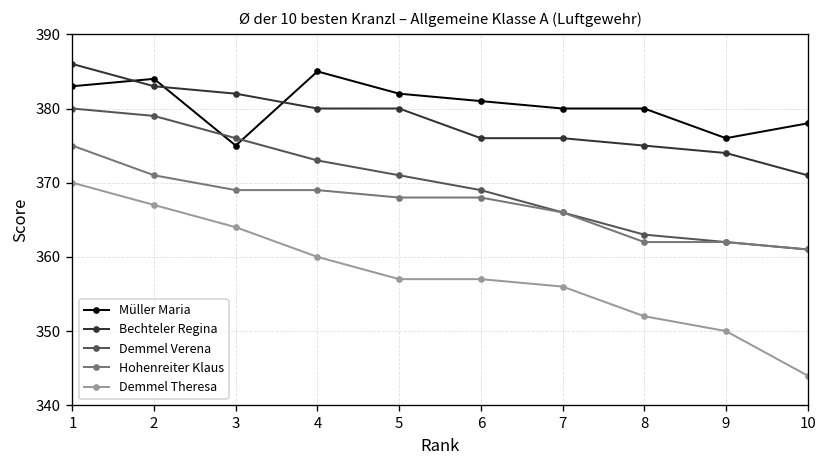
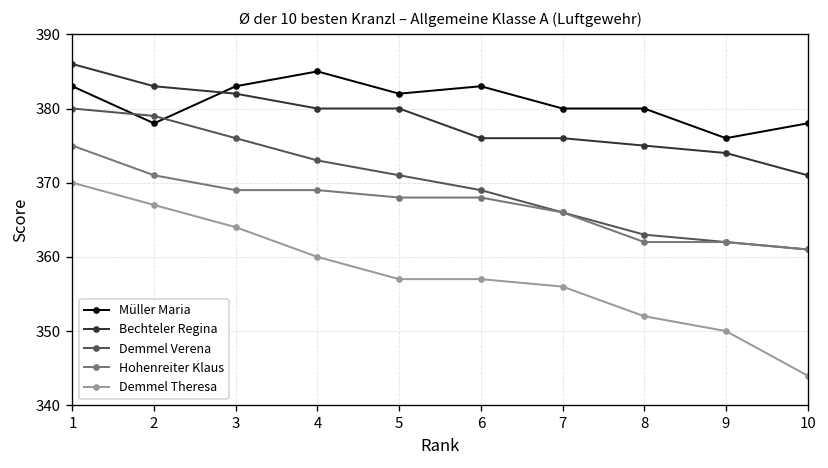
Müller Maria, 2: 384 -> 378
Müller Maria, 3: 375 -> 383
Müller Maria, 6: 381 -> 383
